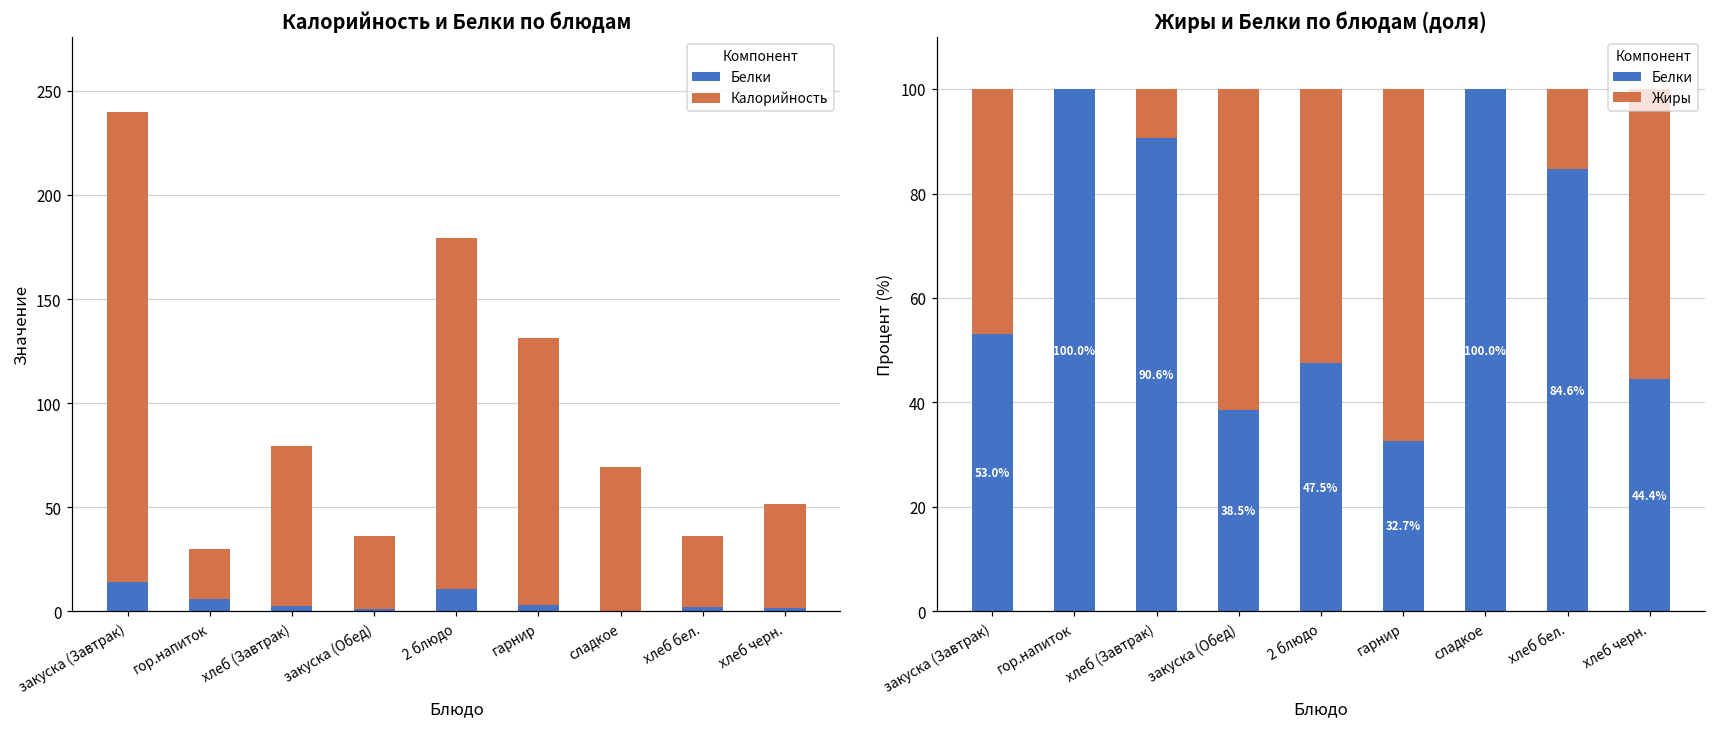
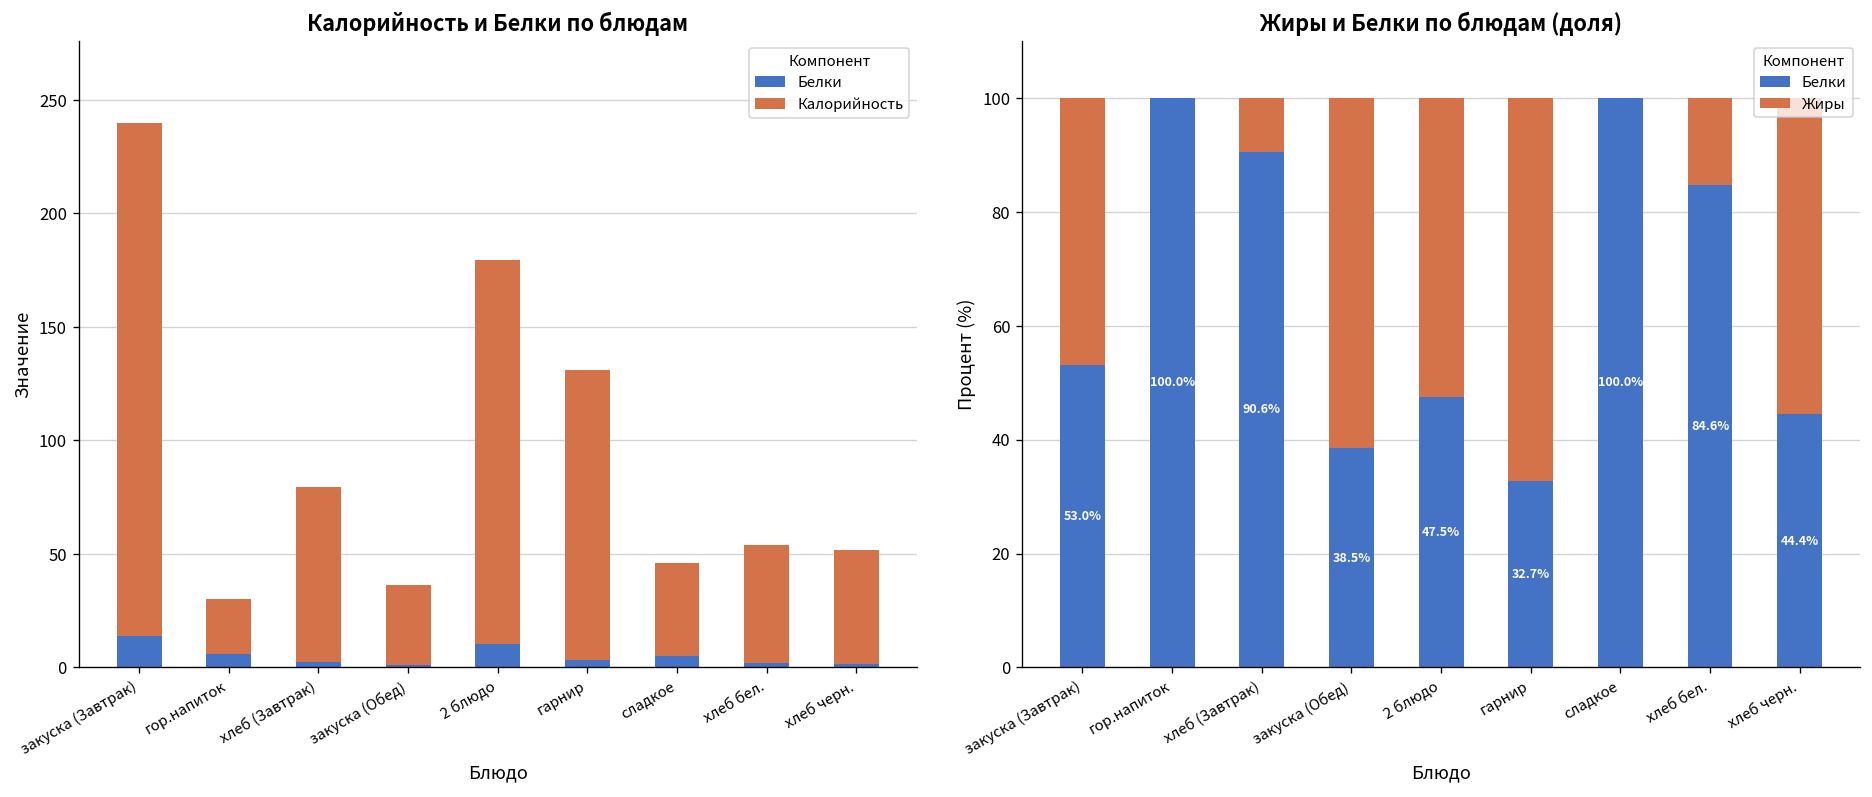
Калорийность и Белки по блюдам, Белки, сладкое: 0 -> 5
Калорийность и Белки по блюдам, Калорийность, сладкое: 69 -> 41
Калорийность и Белки по блюдам, Калорийность, хлеб бел.: 34 -> 52
